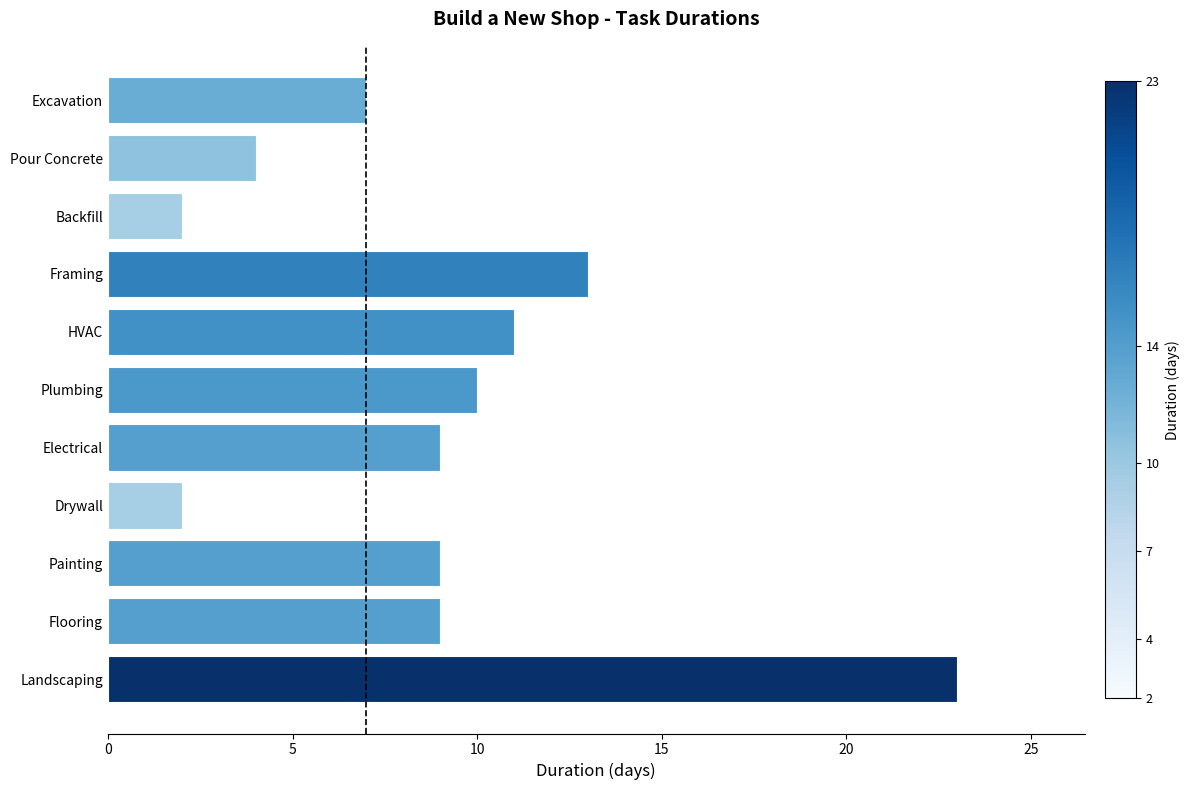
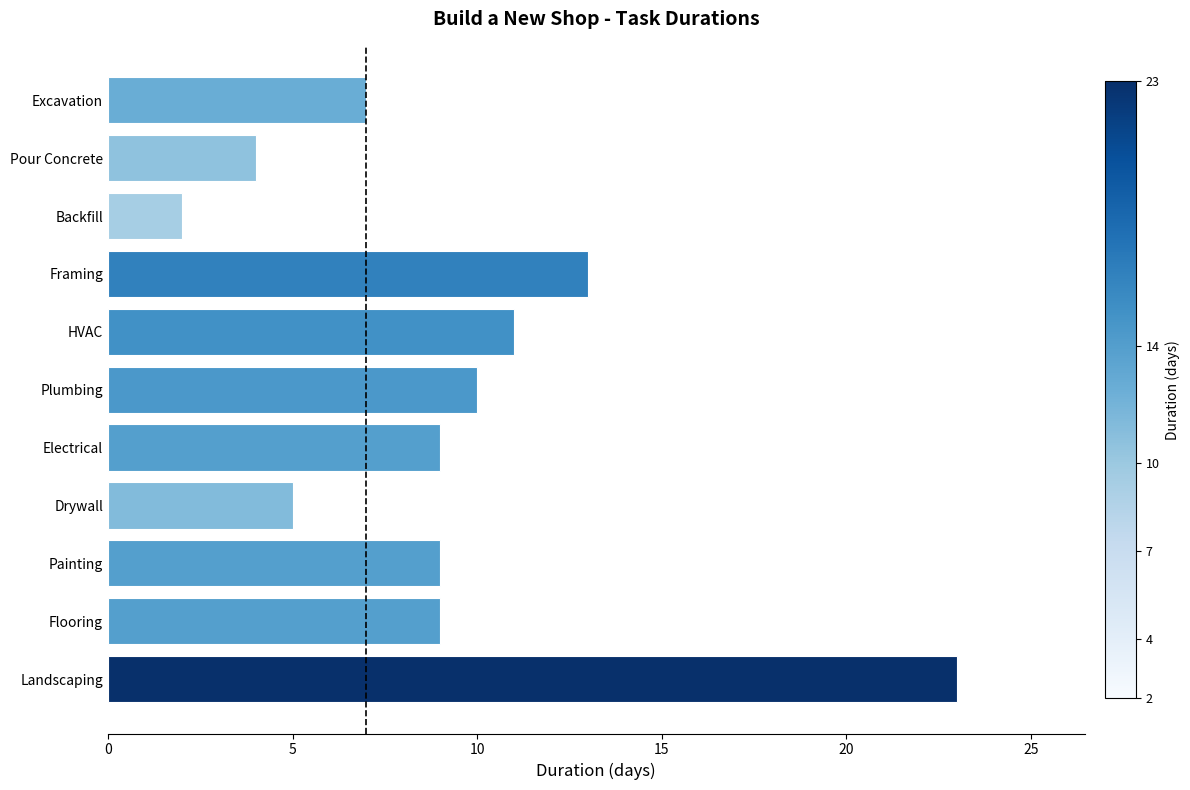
Drywall: 2 -> 5
